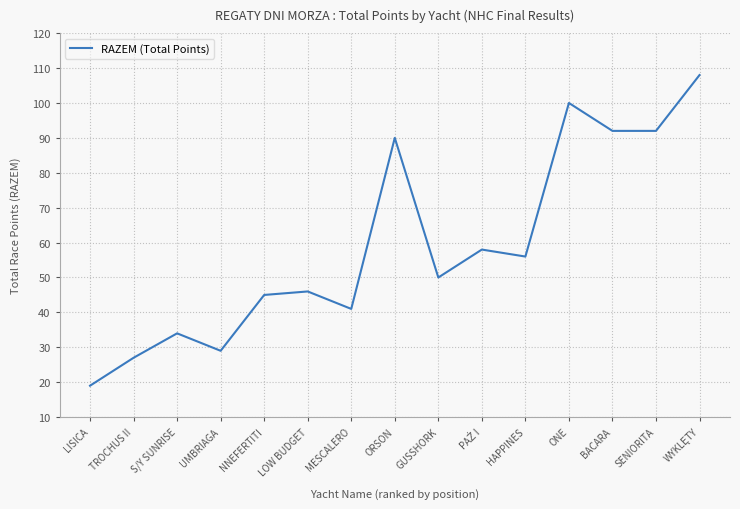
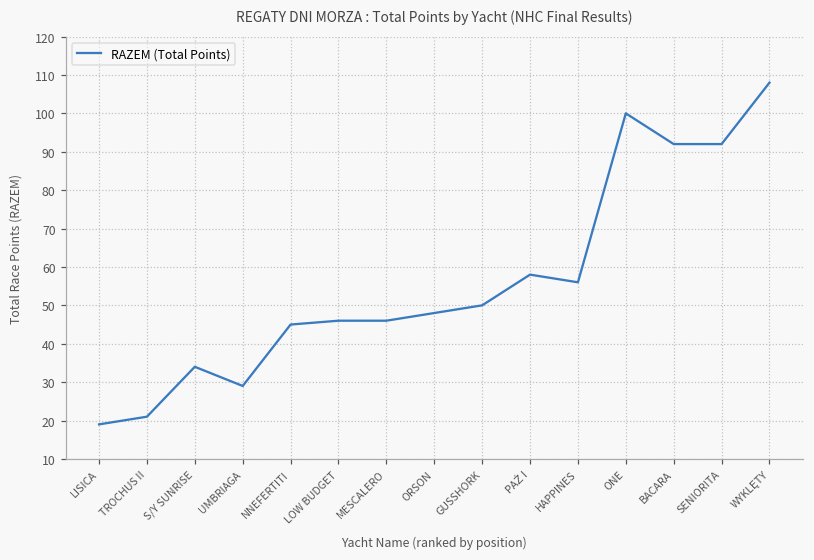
TROCHUS II: 27 -> 21
MESCALERO: 41 -> 46
ORSON: 90 -> 48
